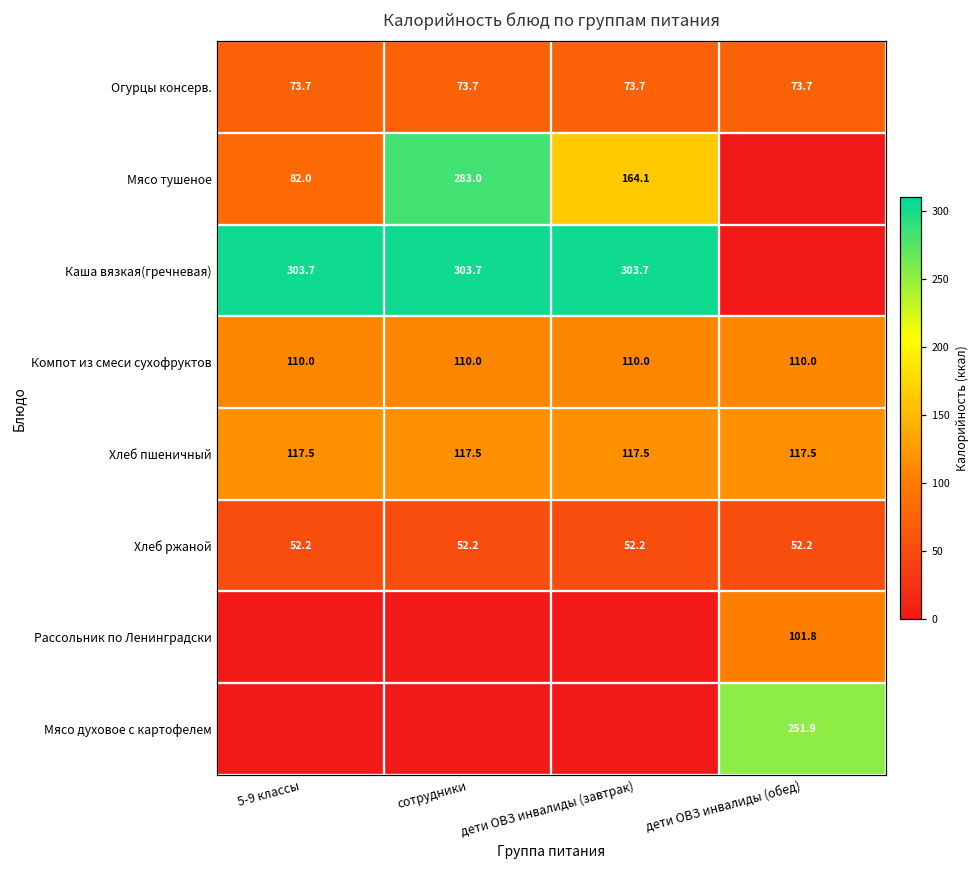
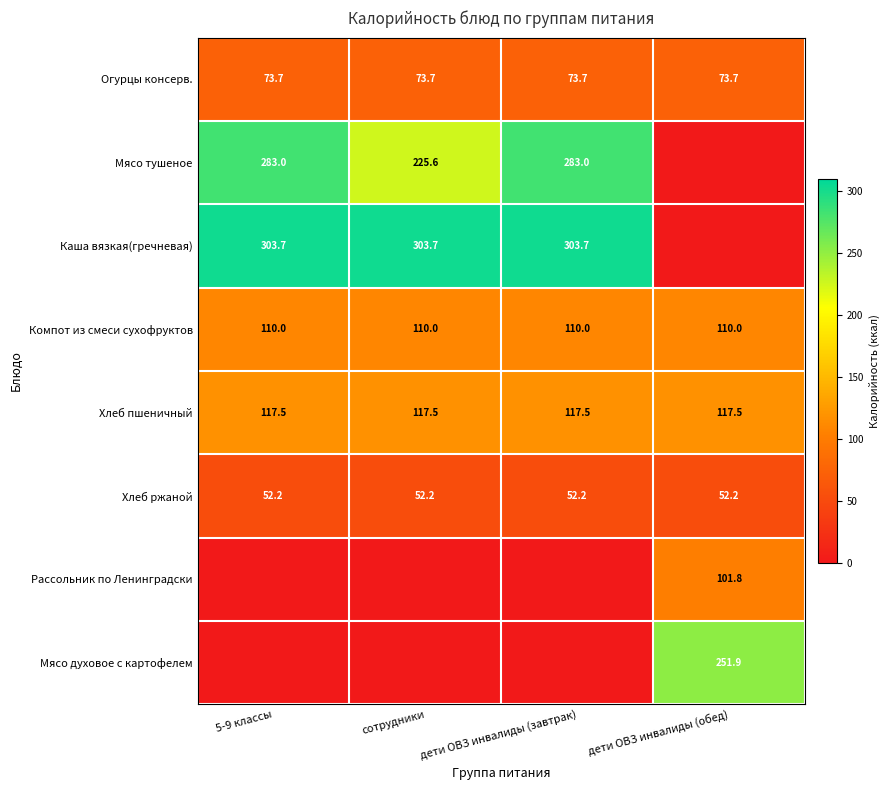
Мясо тушеное, 5-9 классы: 82.0 -> 283.0
Мясо тушеное, сотрудники: 283.0 -> 225.6
Мясо тушеное, дети ОВЗ инвалиды (завтрак): 164.1 -> 283.0
